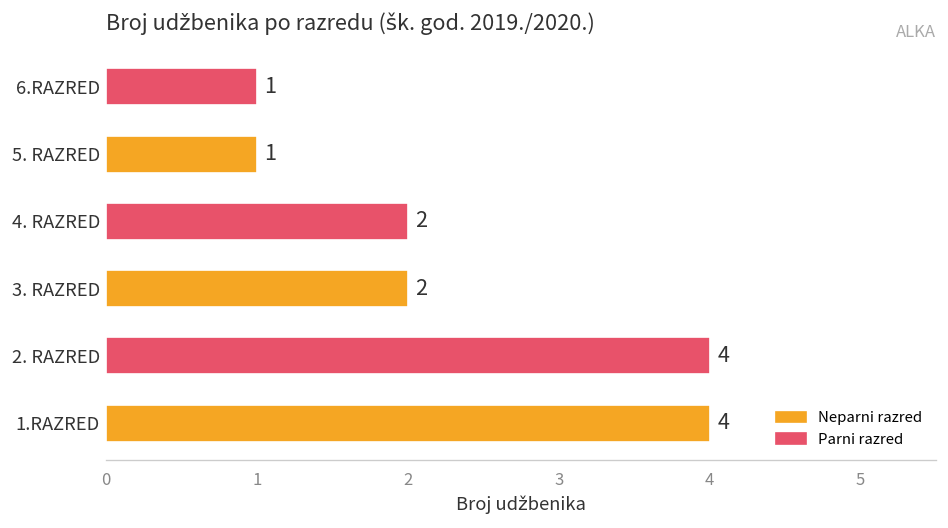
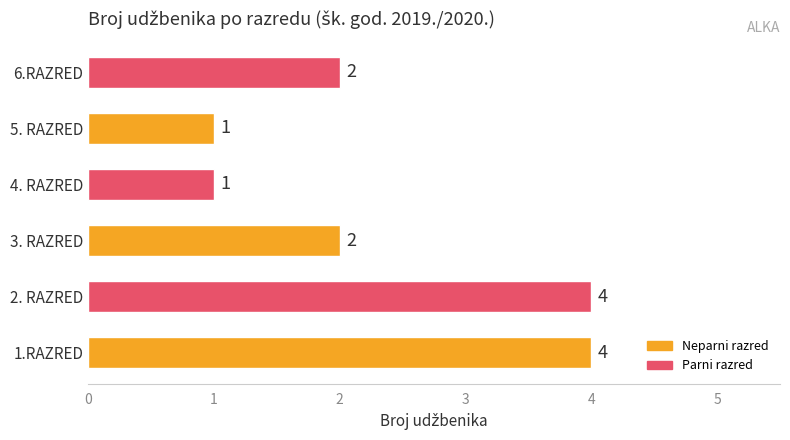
6.RAZRED: 1 -> 2
4. RAZRED: 2 -> 1
